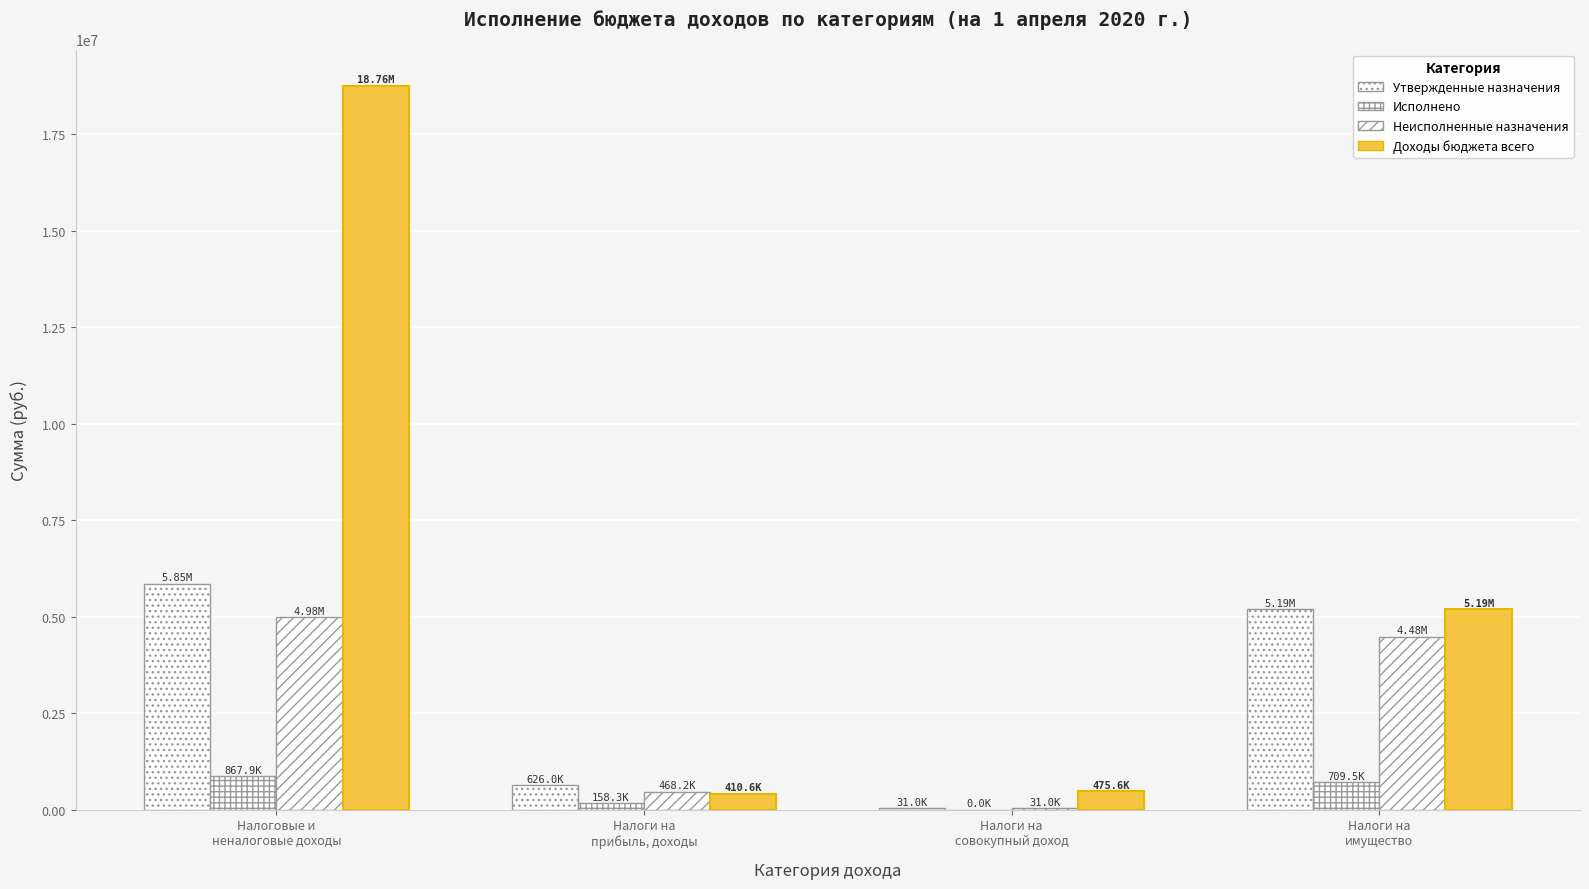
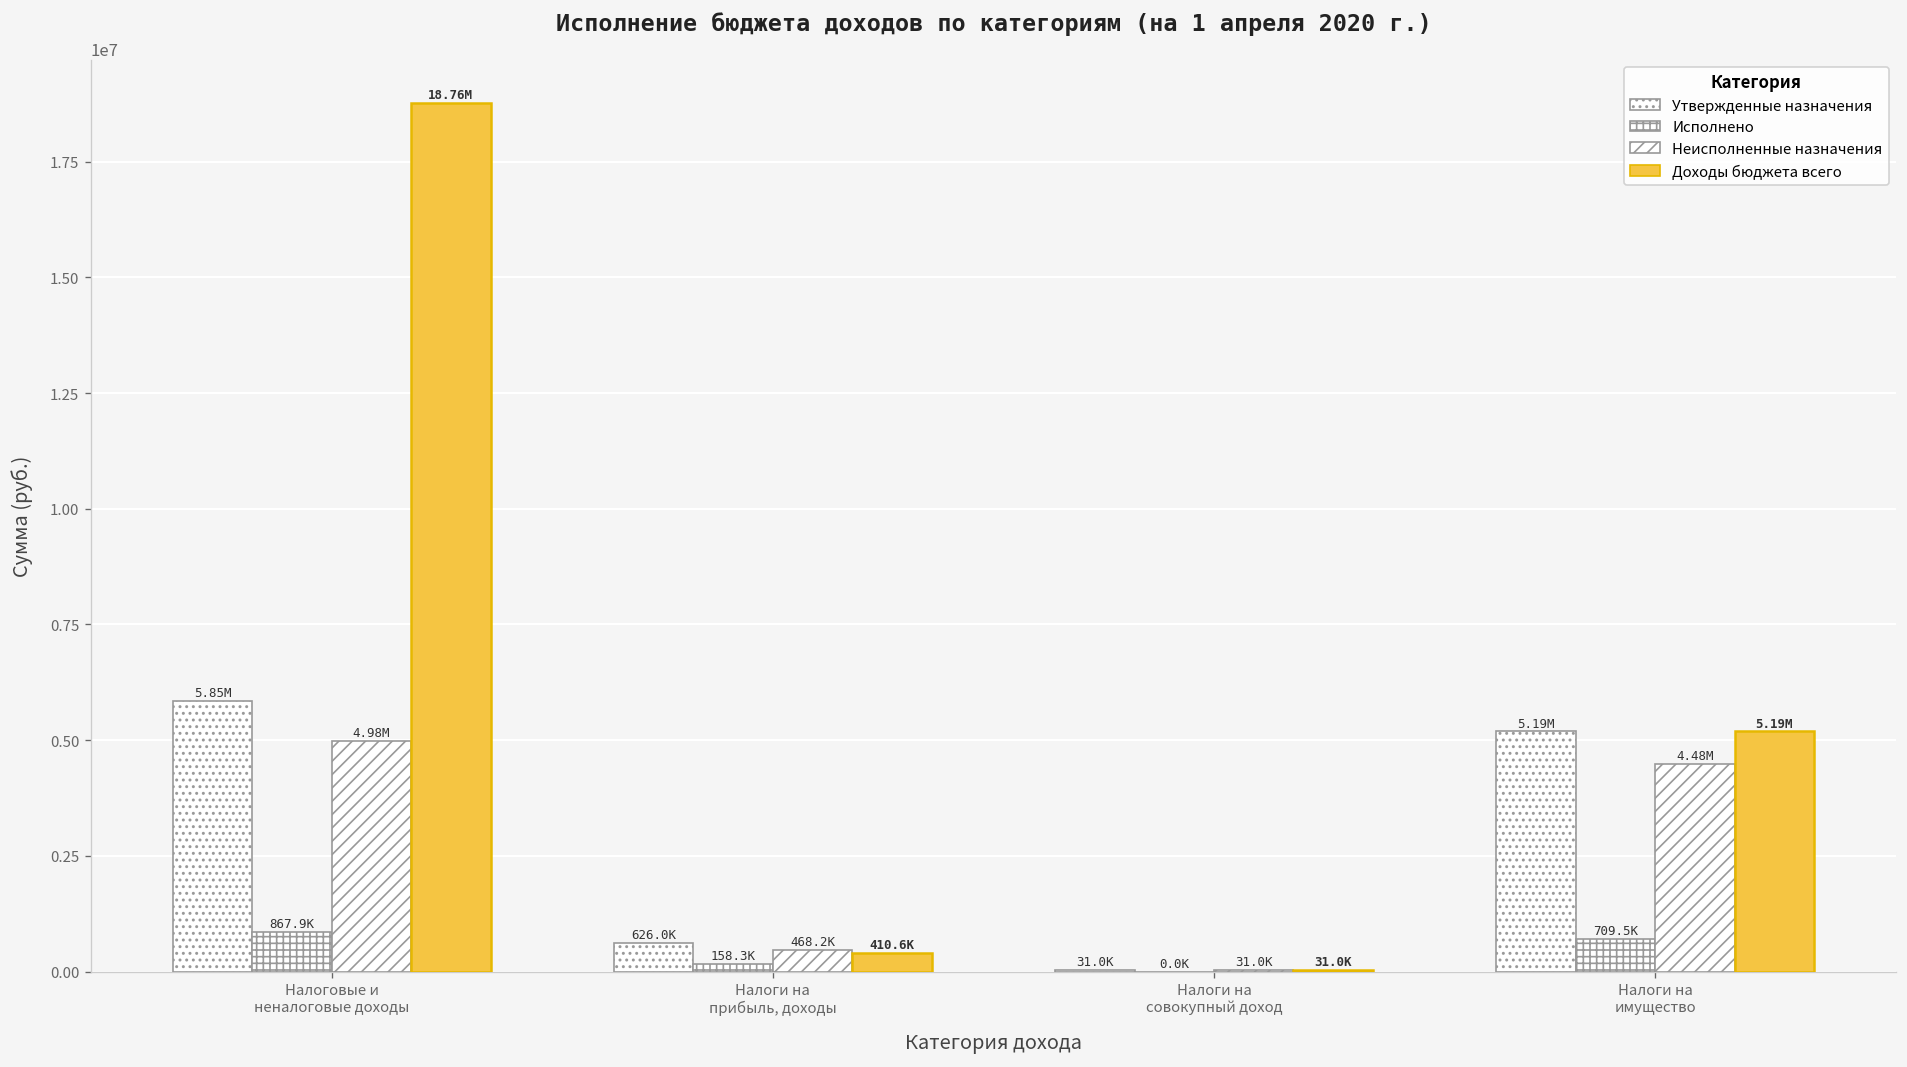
Доходы бюджета всего, Налоги на совокупный доход: 475.6K -> 31.0K
